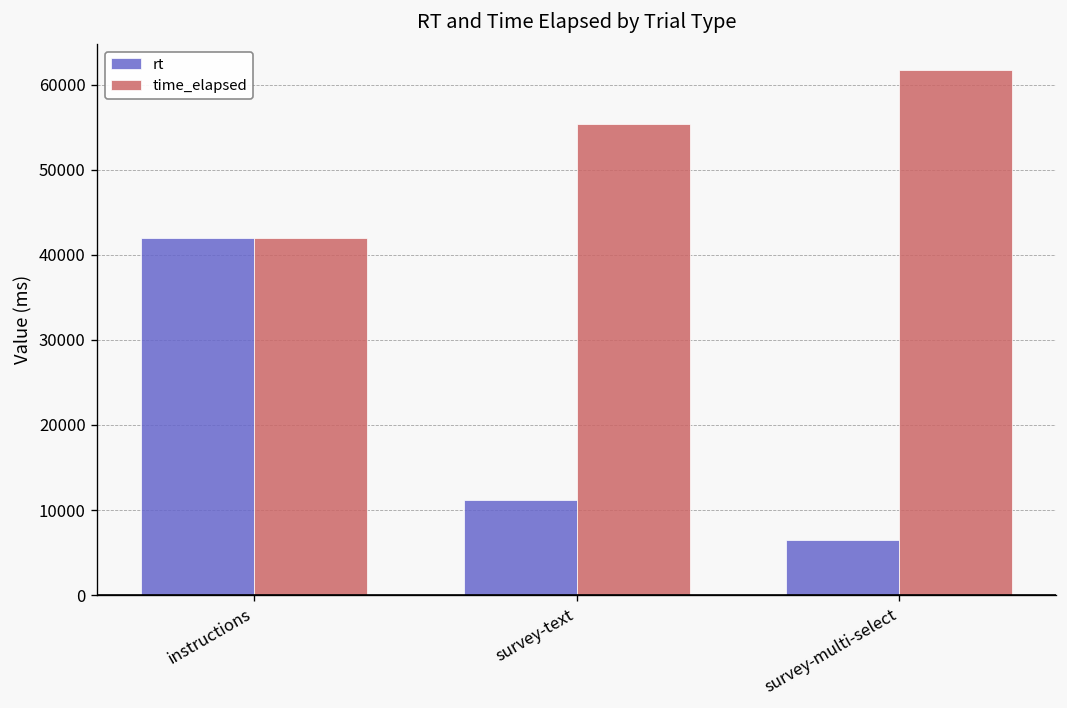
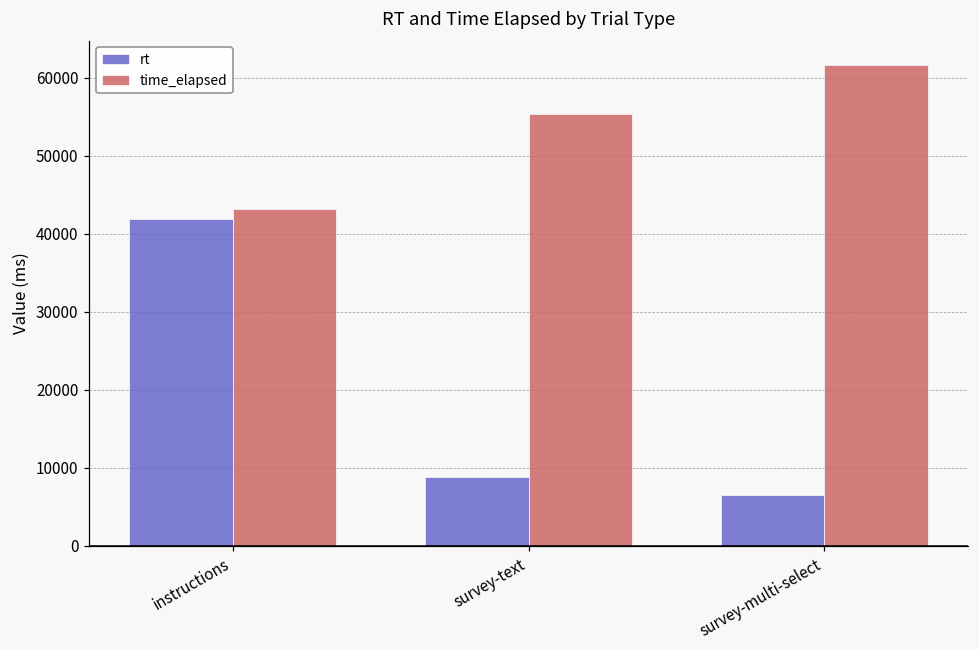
time_elapsed, instructions: 42000 -> 43000
rt, survey-text: 11000 -> 9000
